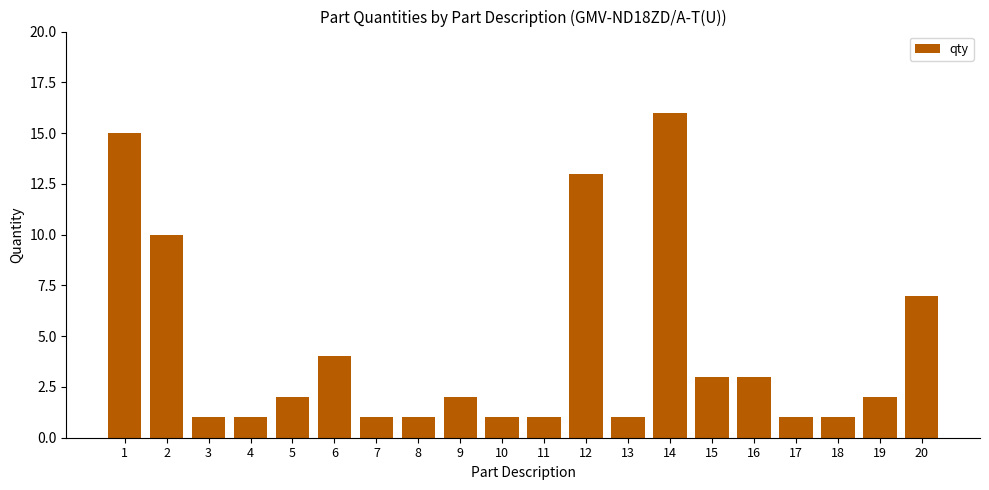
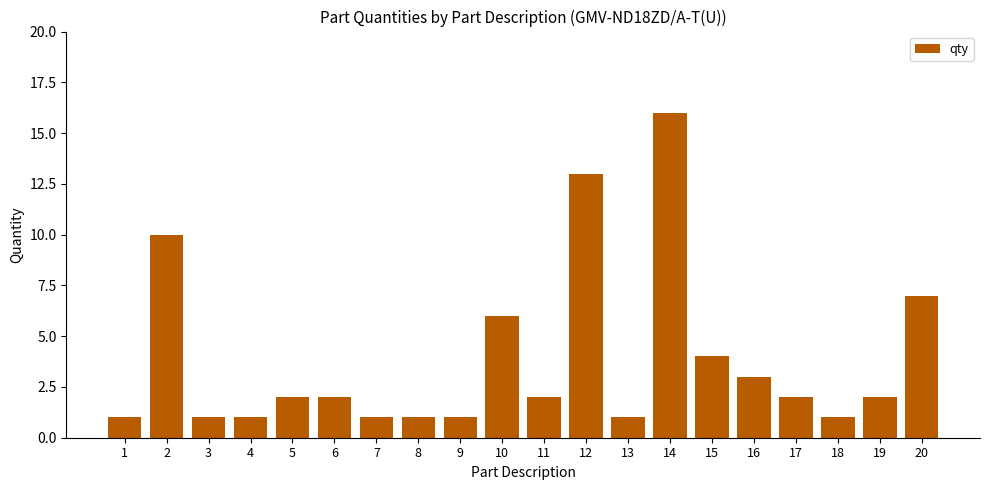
1: 15 -> 1
6: 4 -> 2
9: 2 -> 1
10: 1 -> 6
11: 1 -> 2
15: 3 -> 4
17: 1 -> 2
